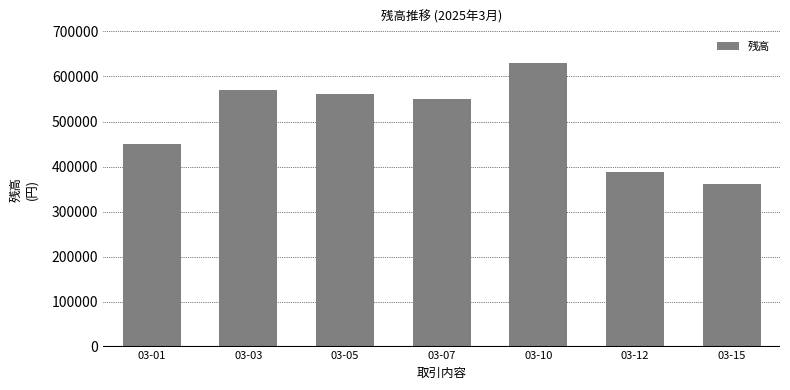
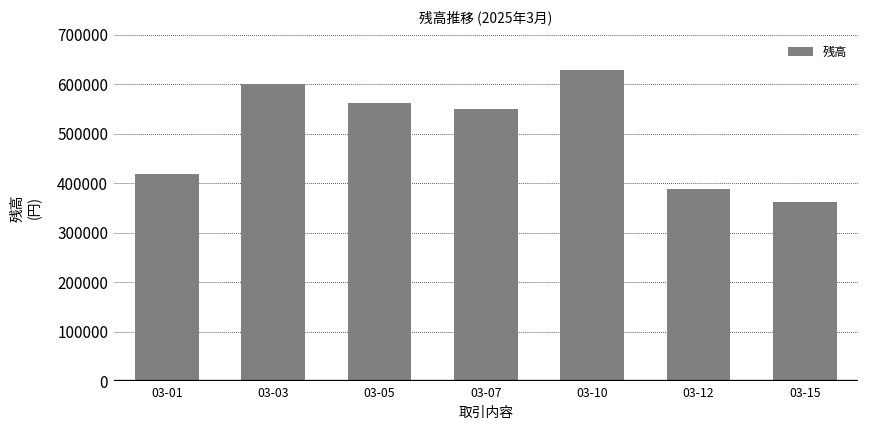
03-01: 450000 -> 420000
03-03: 570000 -> 600000
